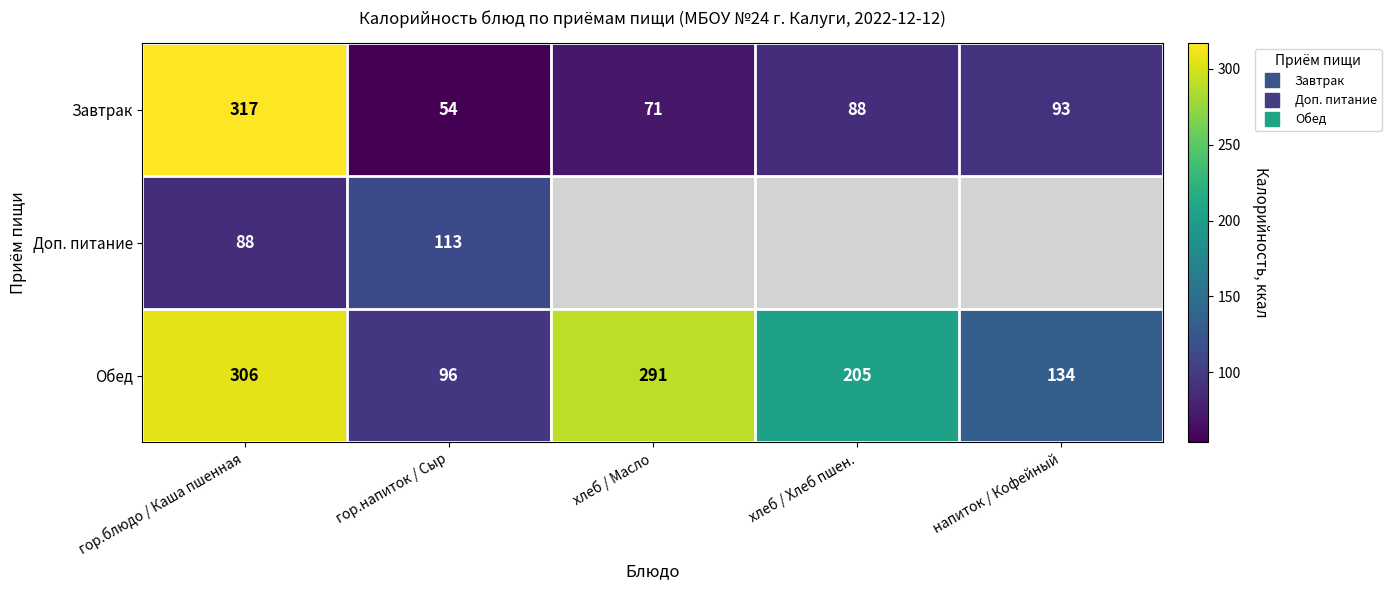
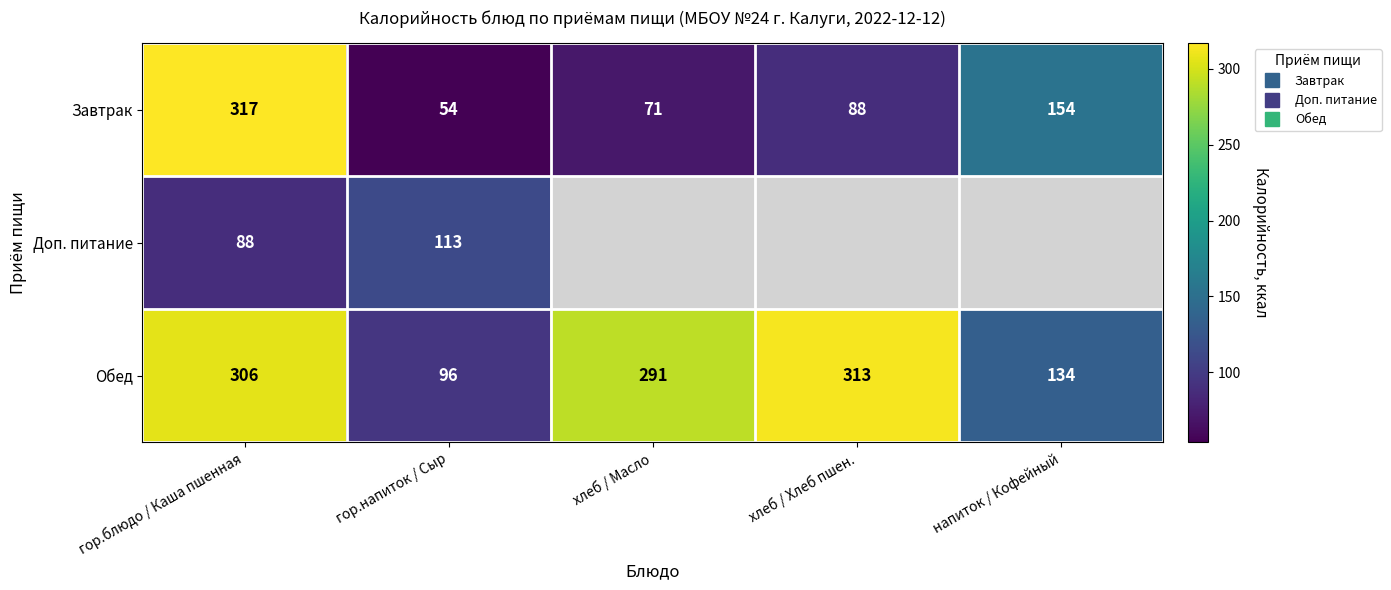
Завтрак, напиток / Кофейный: 93 -> 154
Обед, хлеб / Хлеб пшен.: 205 -> 313
